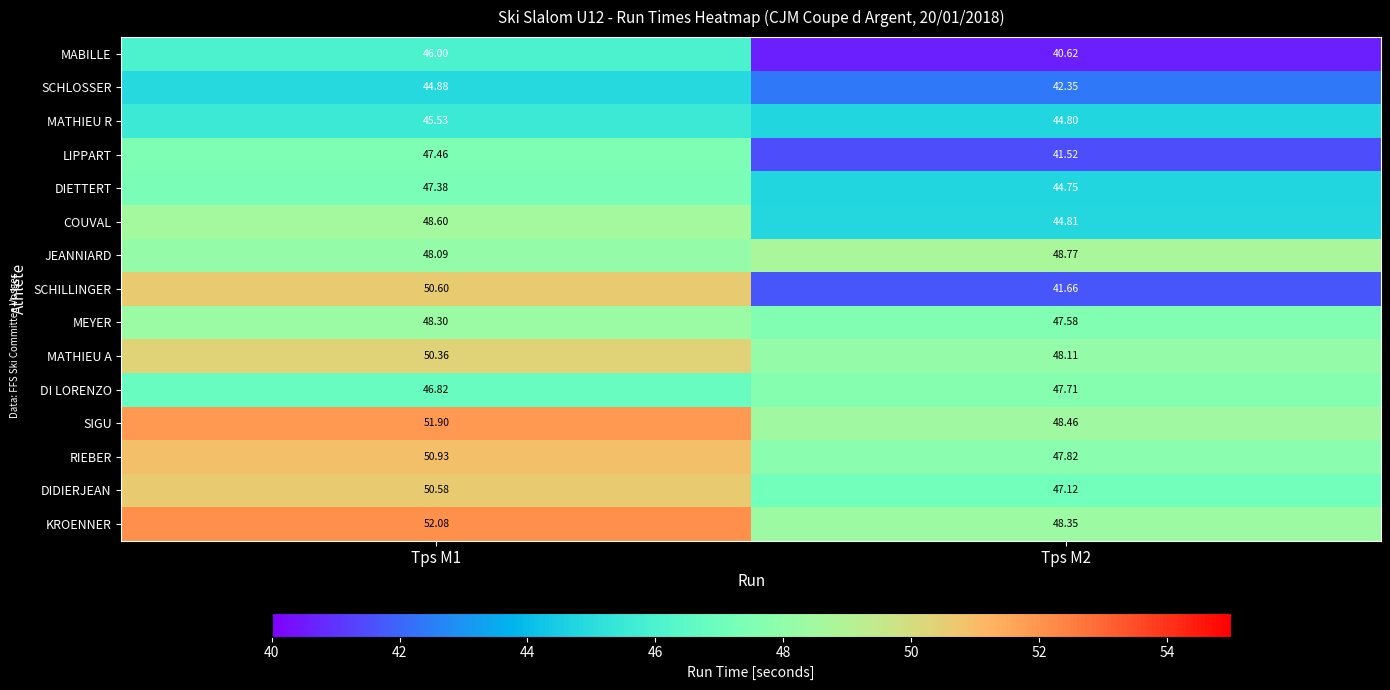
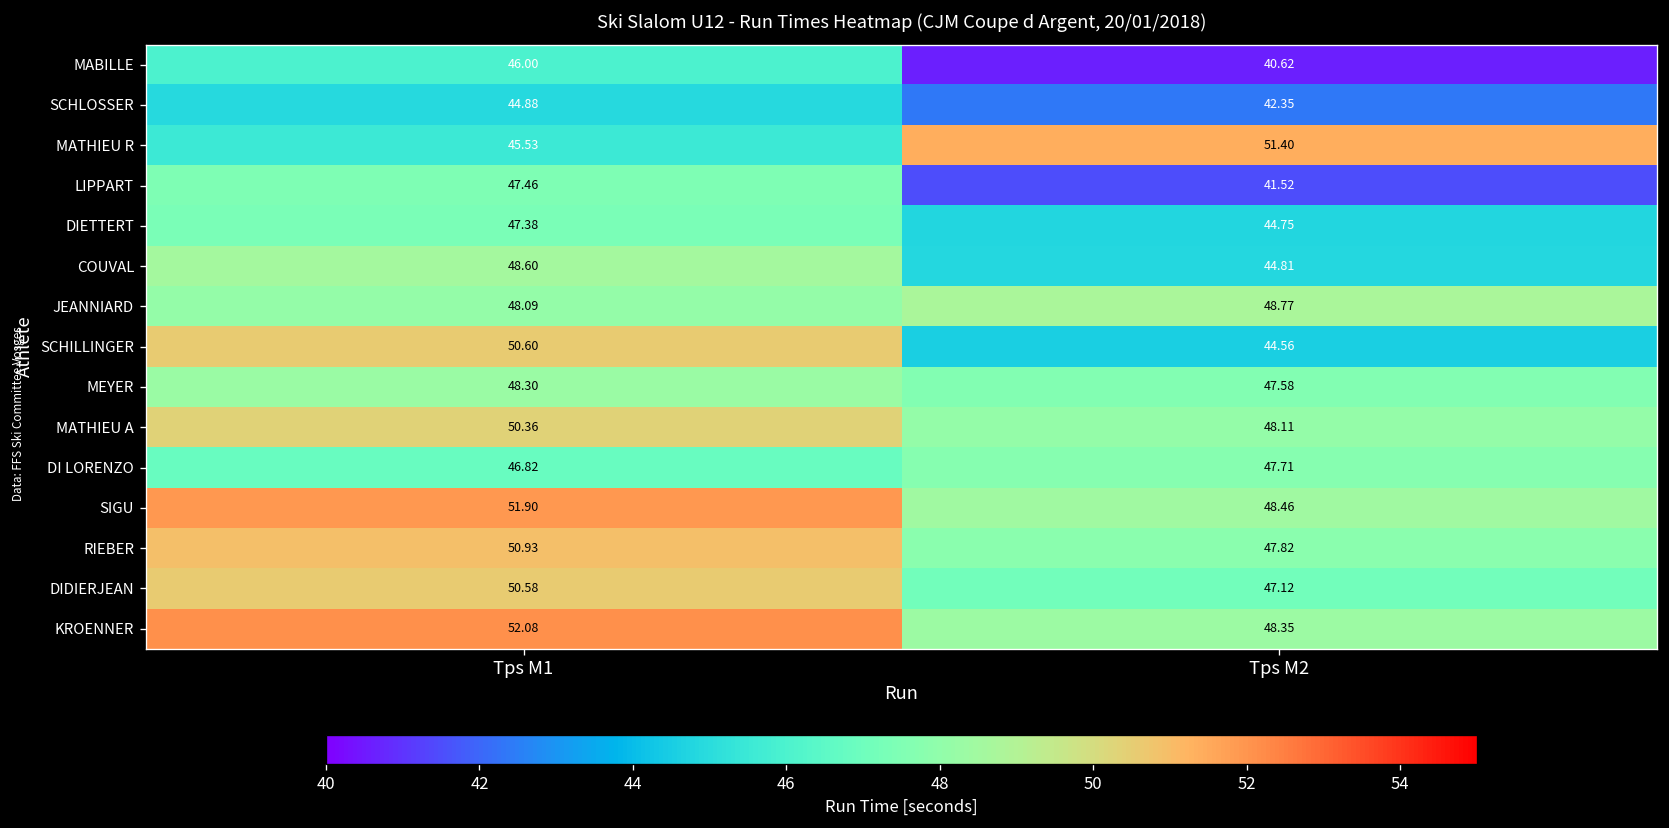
MATHIEU R, Tps M2: 44.80 -> 51.40
SCHILLINGER, Tps M2: 41.66 -> 44.56
